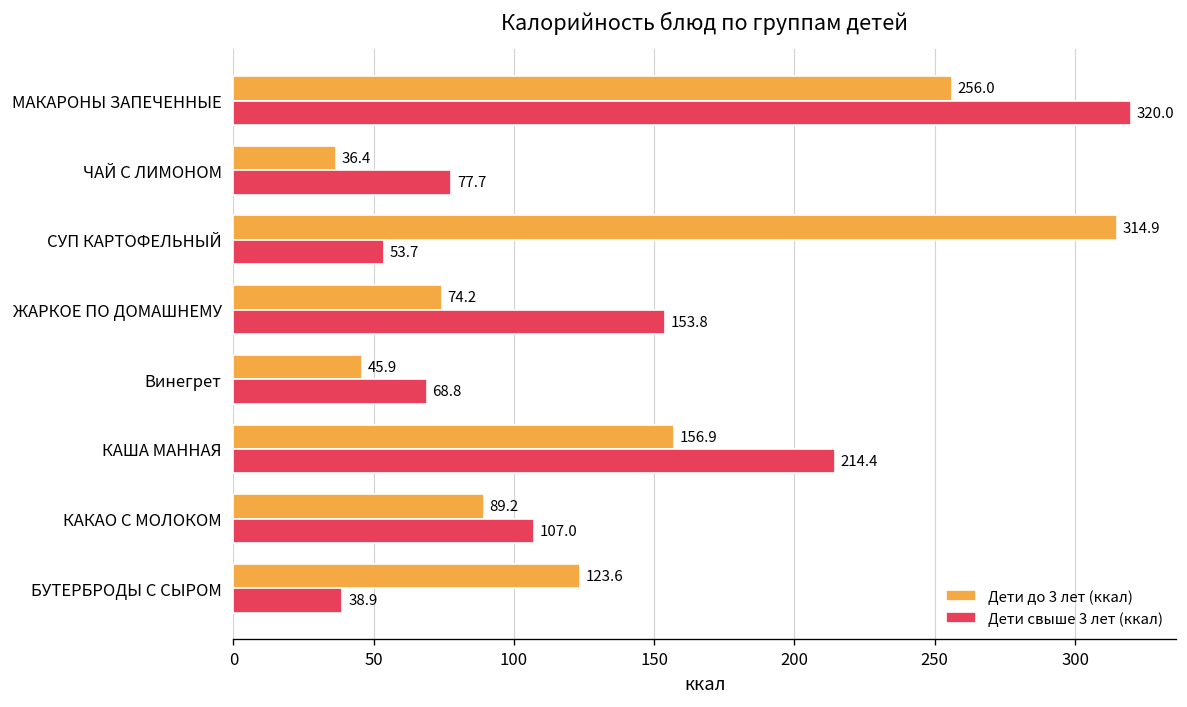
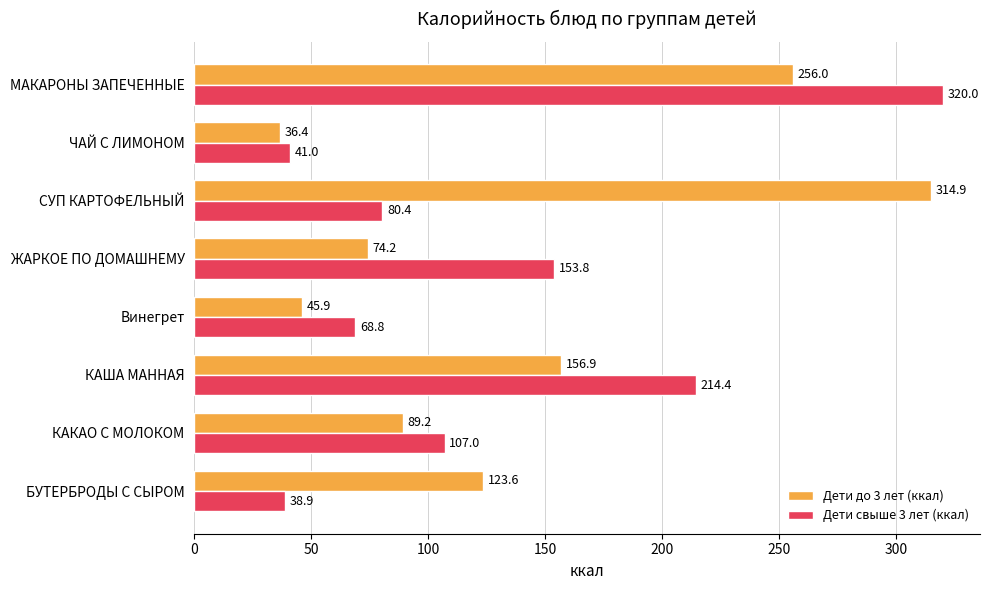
Дети свыше 3 лет (ккал), ЧАЙ С ЛИМОНОМ: 77.7 -> 41.0
Дети свыше 3 лет (ккал), СУП КАРТОФЕЛЬНЫЙ: 53.7 -> 80.4
